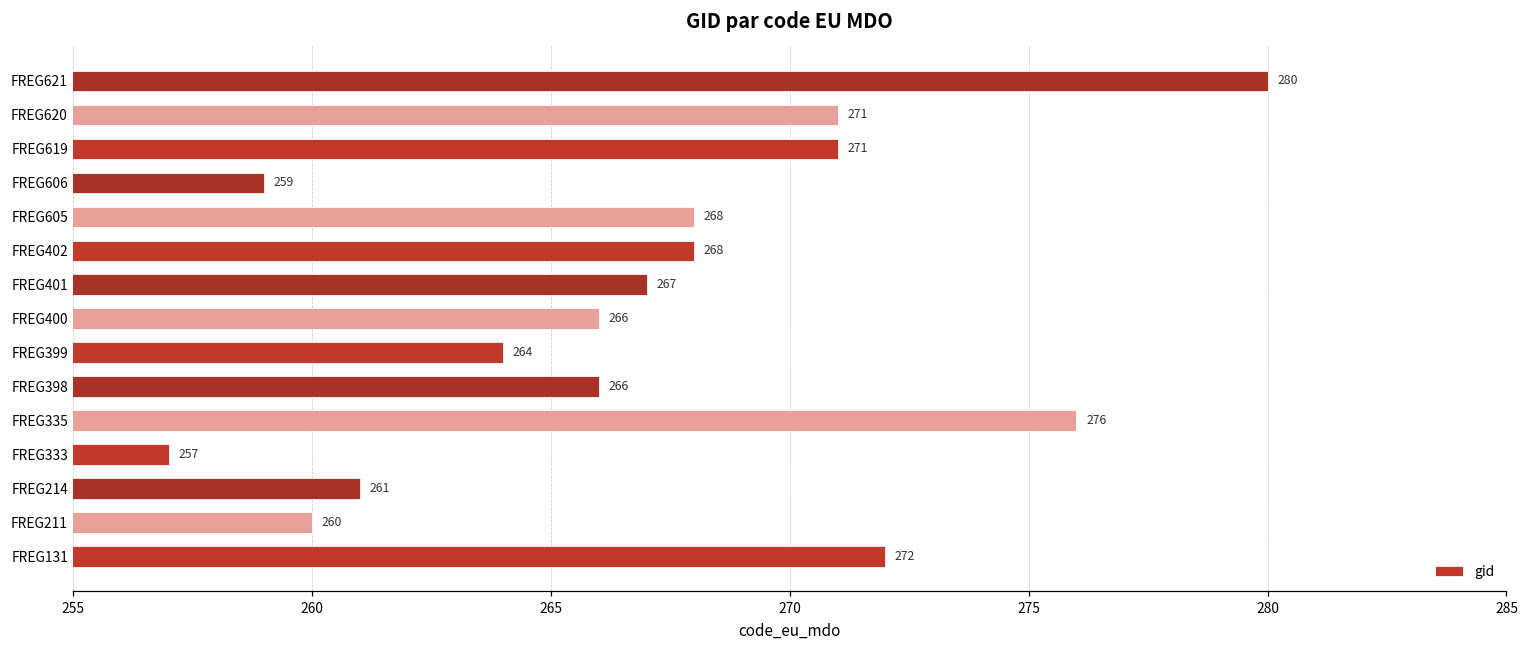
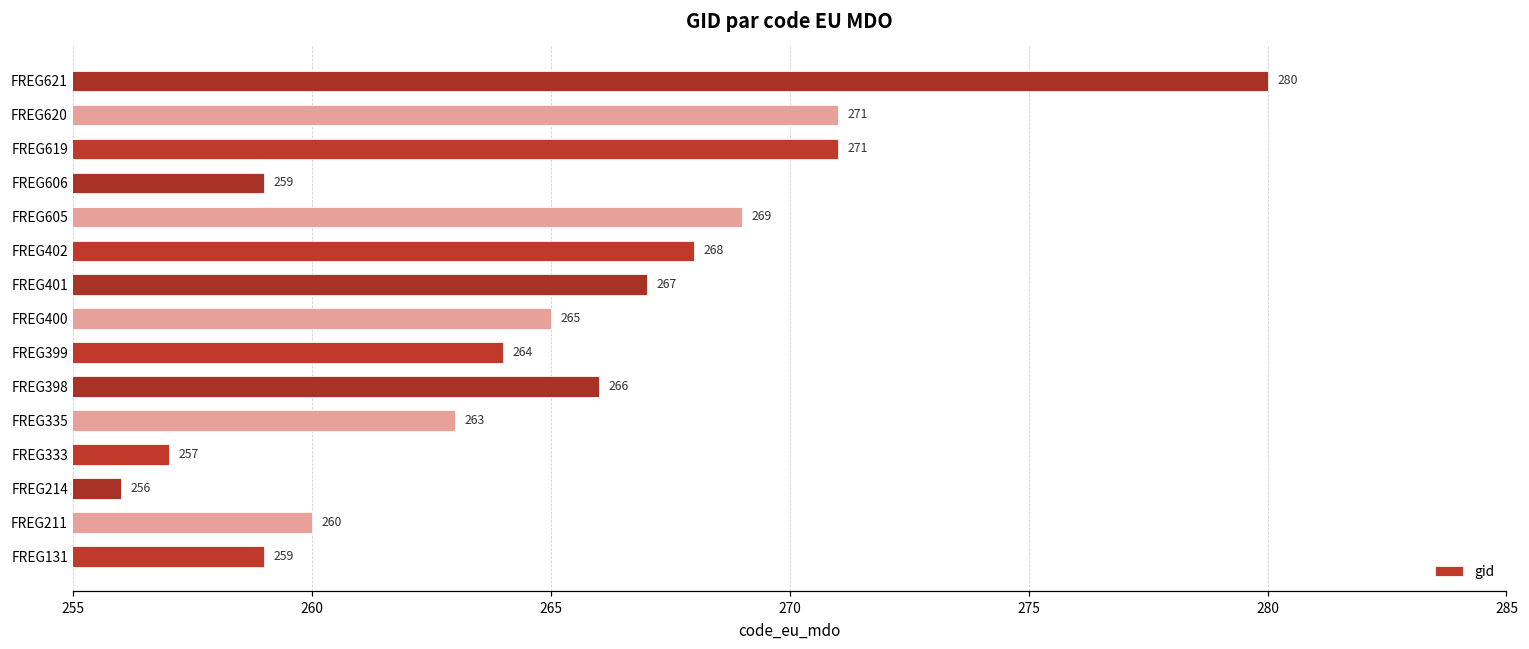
FREG605: 268 -> 269
FREG400: 266 -> 265
FREG335: 276 -> 263
FREG214: 261 -> 256
FREG131: 272 -> 259
